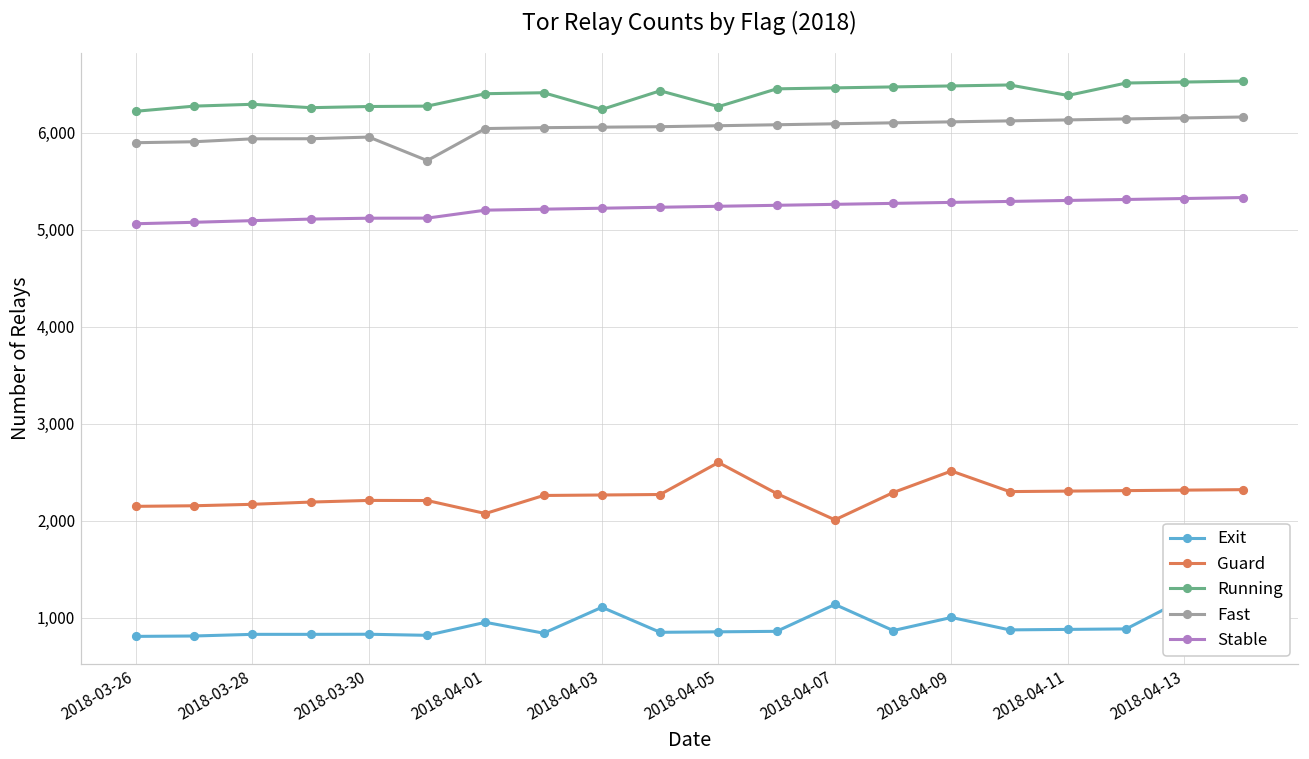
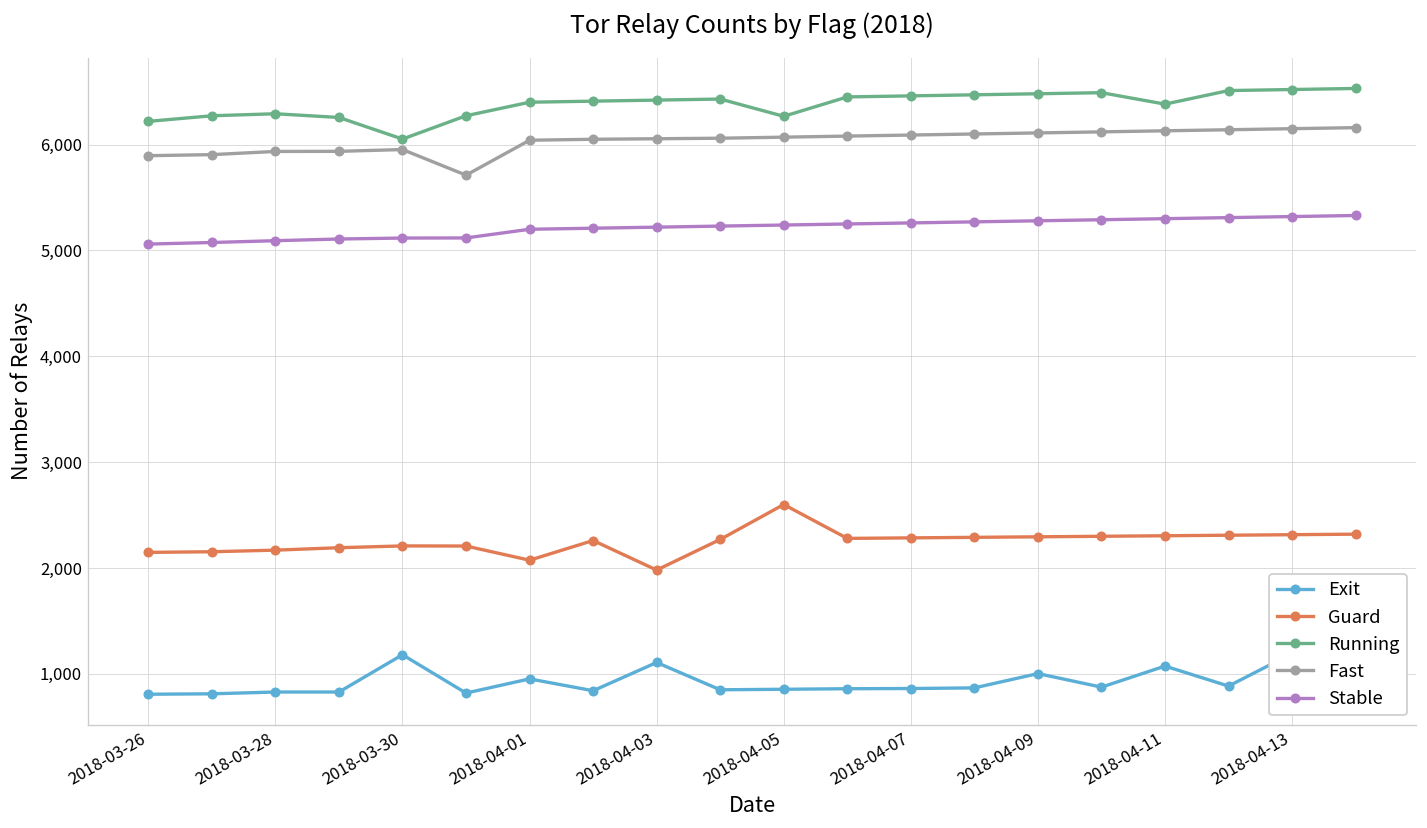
Exit, 2018-03-30: 800 -> 1,200
Running, 2018-03-30: 6,300 -> 6,100
Guard, 2018-04-03: 2,300 -> 2,000
Running, 2018-04-03: 6,200 -> 6,400
Exit, 2018-04-07: 1,100 -> 900
Guard, 2018-04-07: 2,000 -> 2,300
Guard, 2018-04-09: 2,500 -> 2,300
Exit, 2018-04-11: 900 -> 1,100
